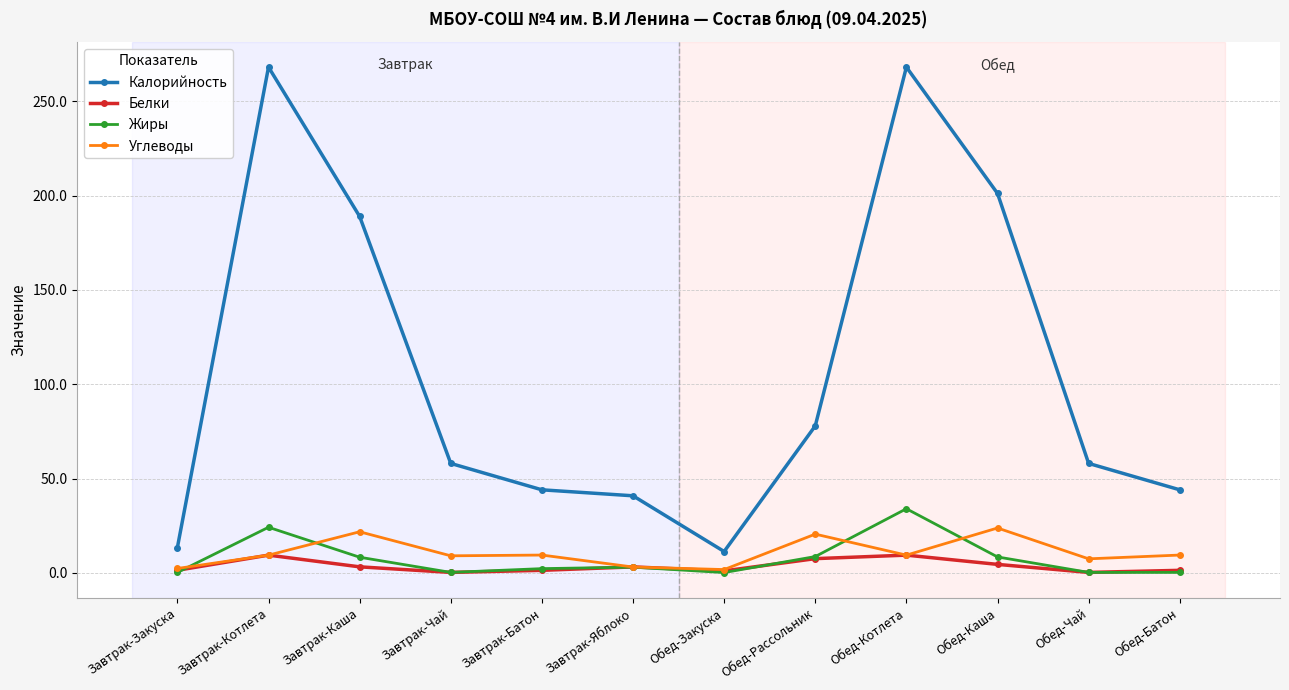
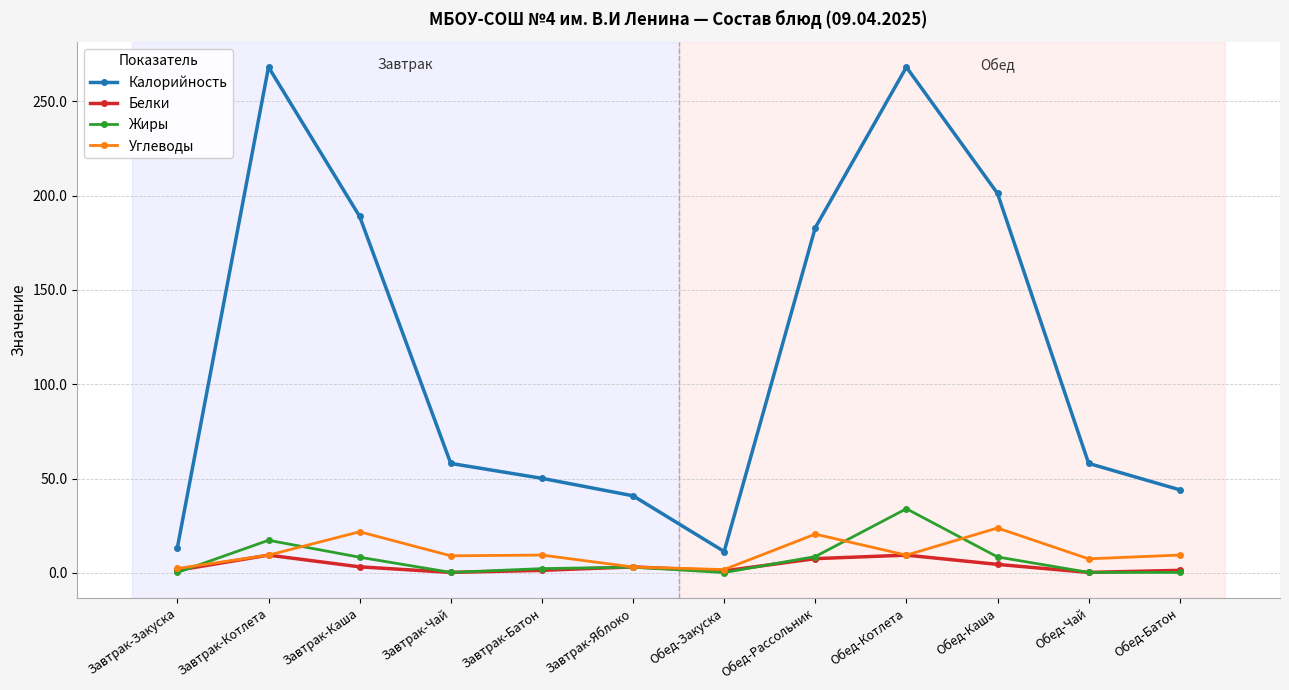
Жиры, Завтрак-Котлета: 24 -> 17
Калорийность, Завтрак-Батон: 44 -> 50
Калорийность, Обед-Рассольник: 78 -> 183
